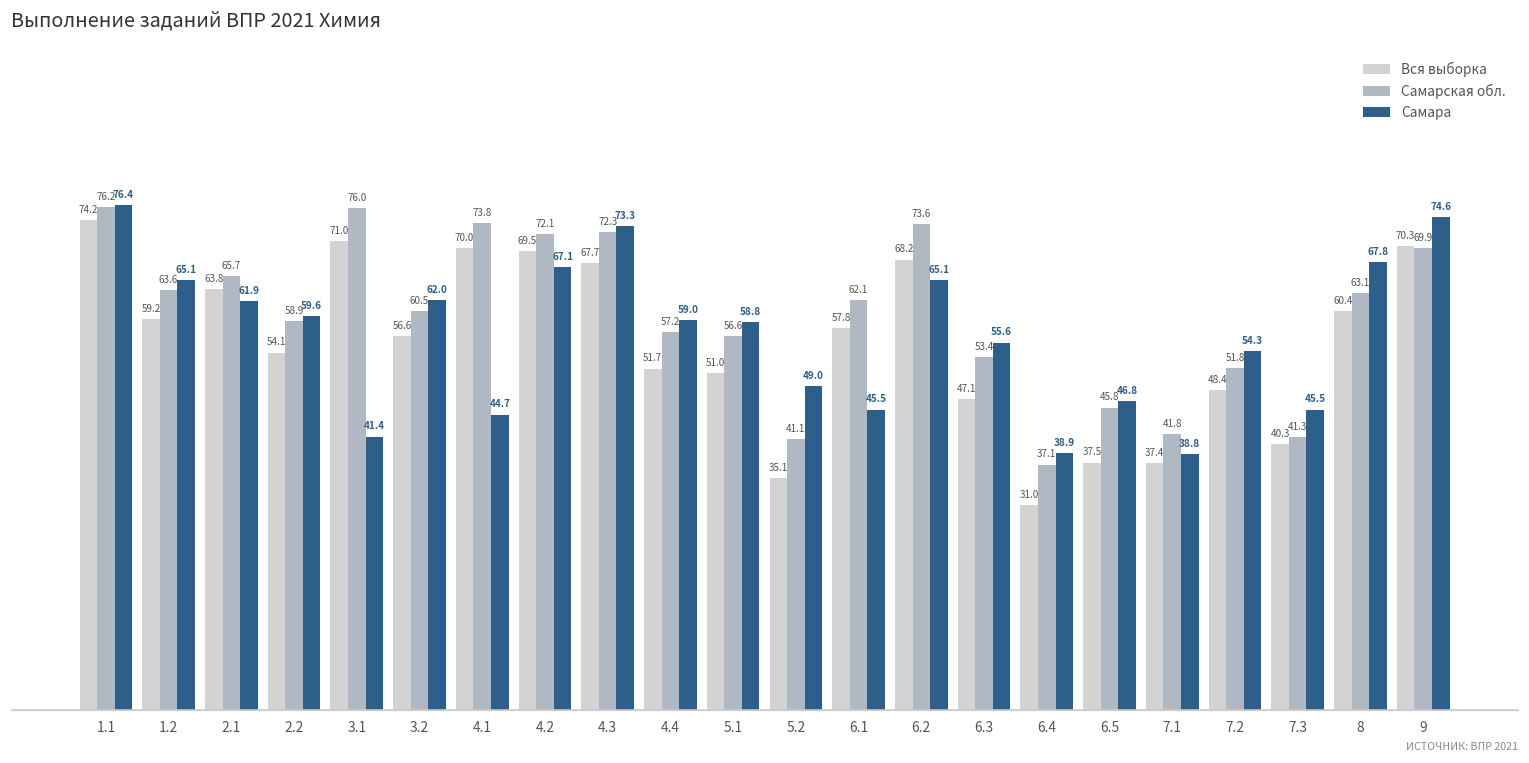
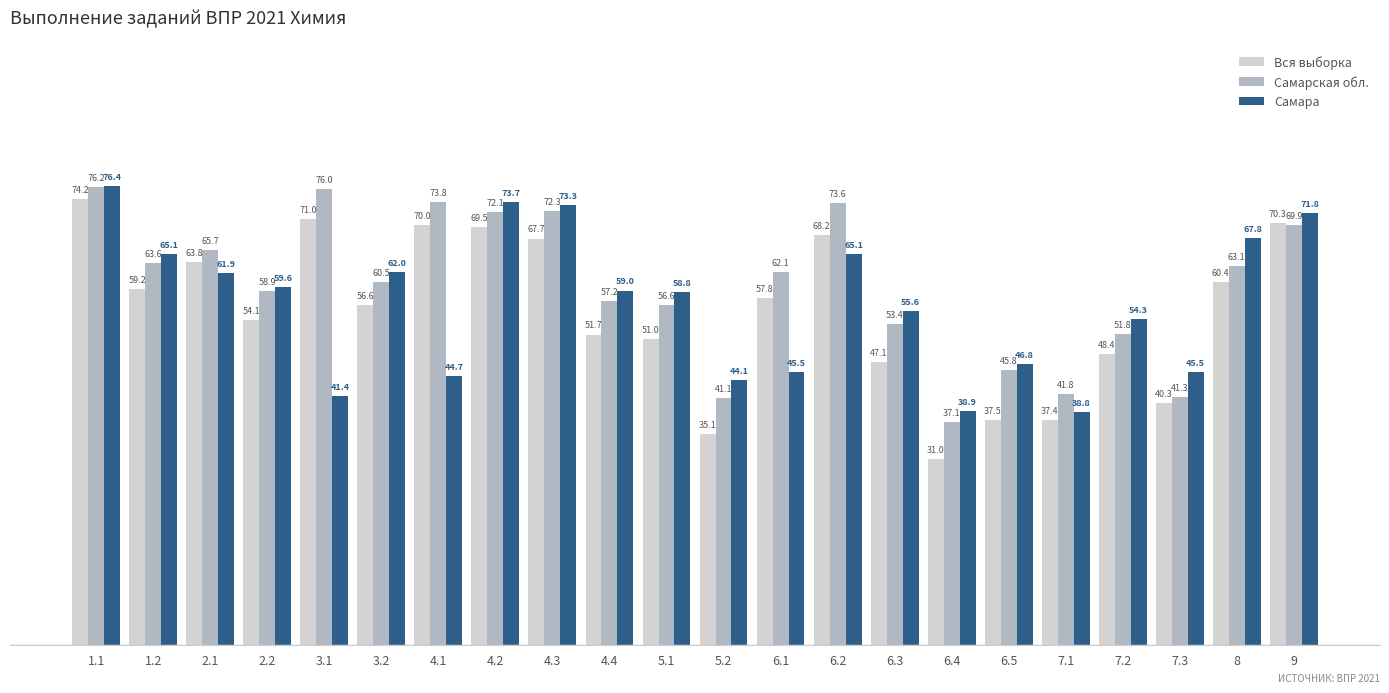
Самара, 4.2: 67.1 -> 73.7
Самара, 5.2: 49.0 -> 44.1
Самара, 9: 74.6 -> 71.8
